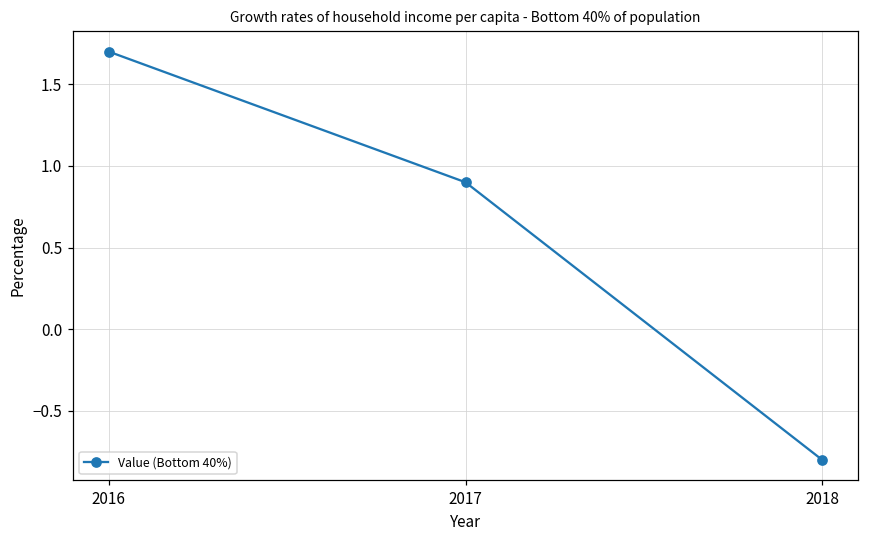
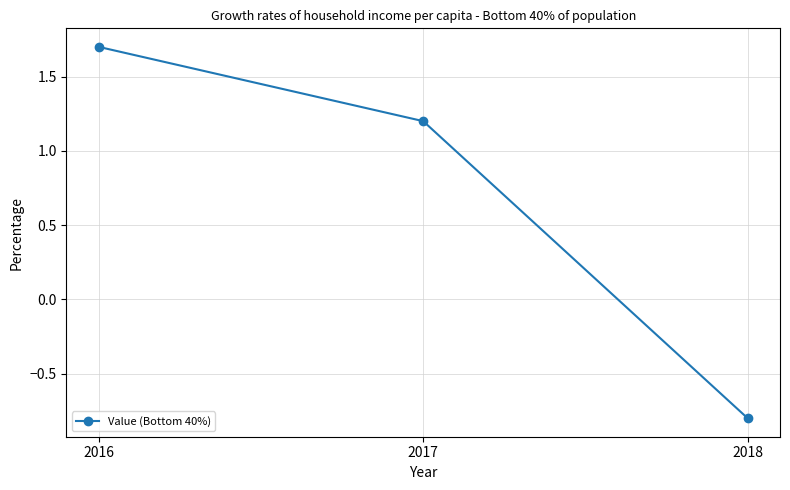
2017: 0.9 -> 1.2
